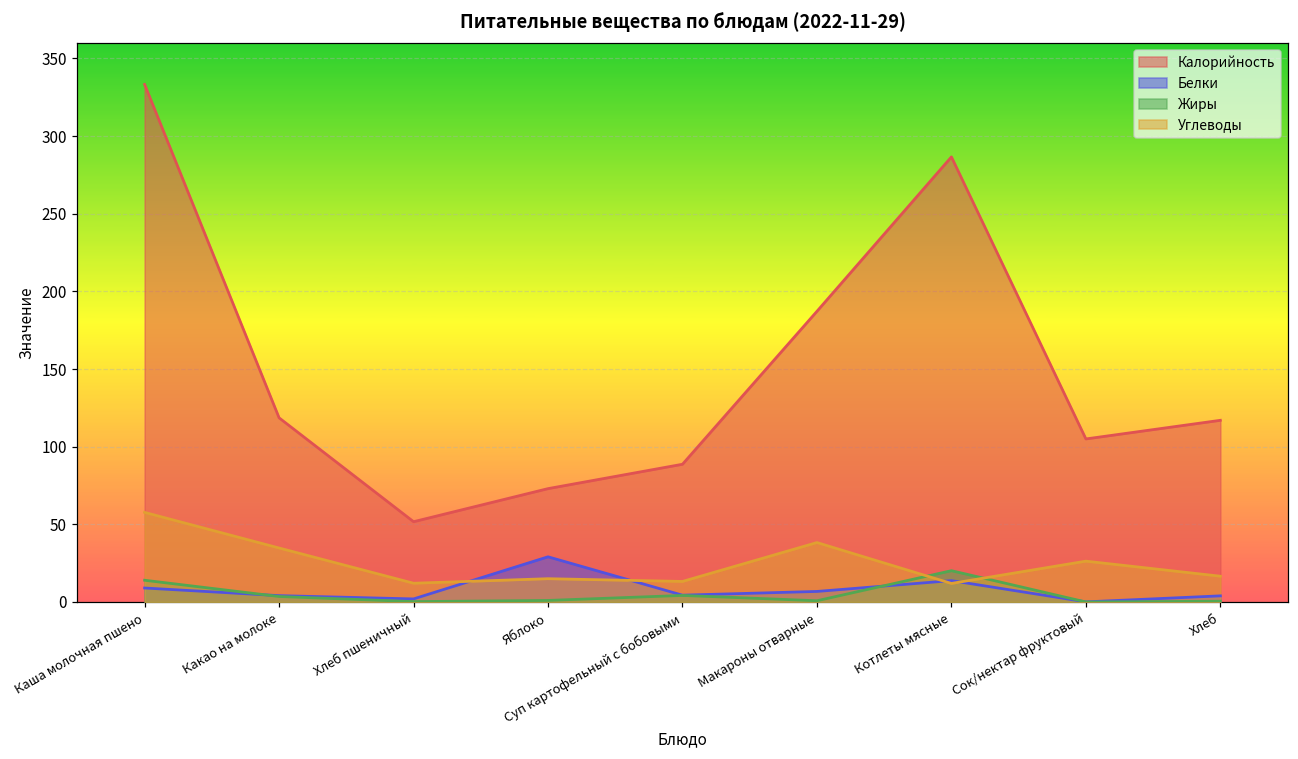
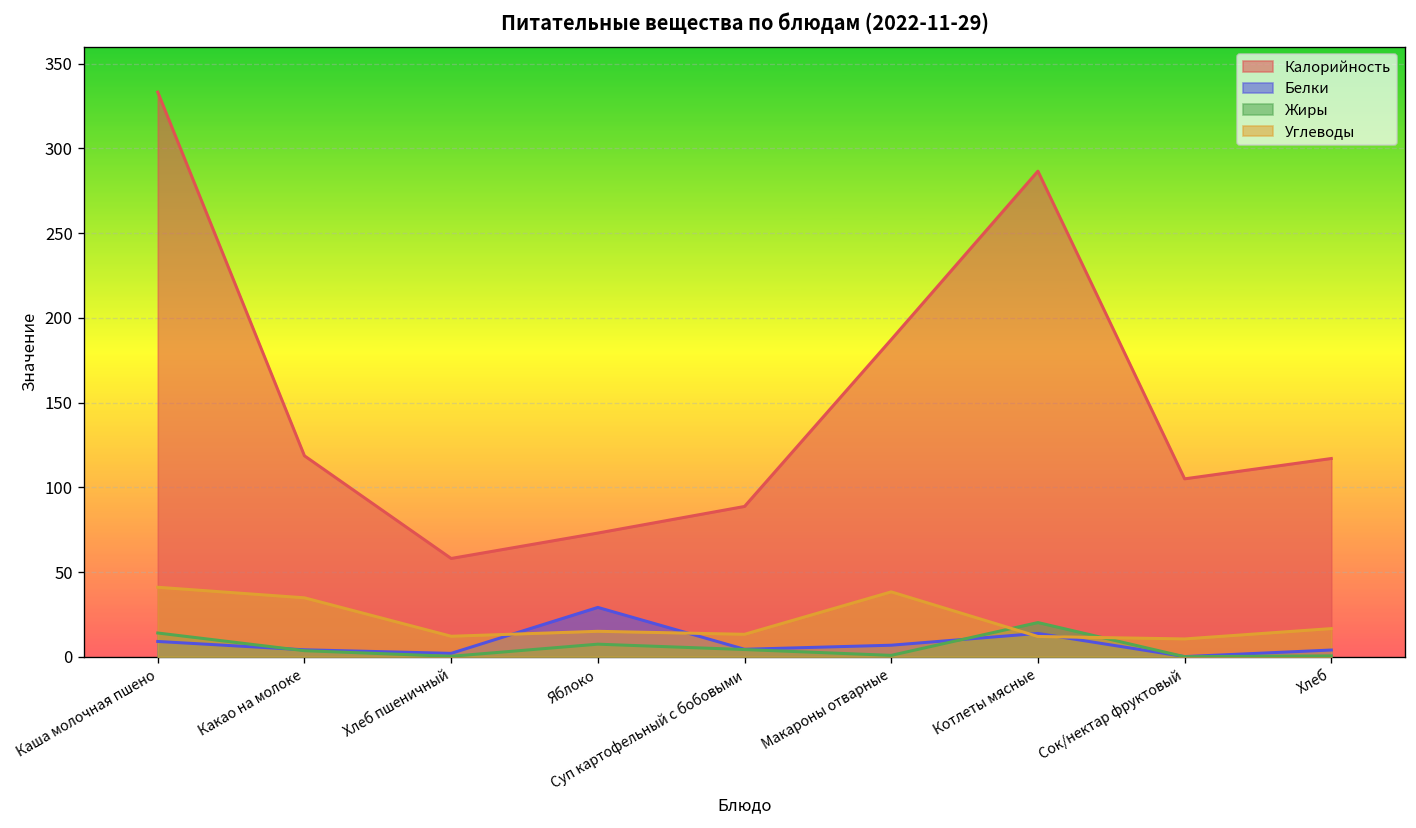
Углеводы, Каша молочная пшено: 58 -> 41
Калорийность, Хлеб пшеничный: 52 -> 58
Жиры, Яблоко: 1 -> 7
Углеводы, Сок/нектар фруктовый: 26 -> 11
